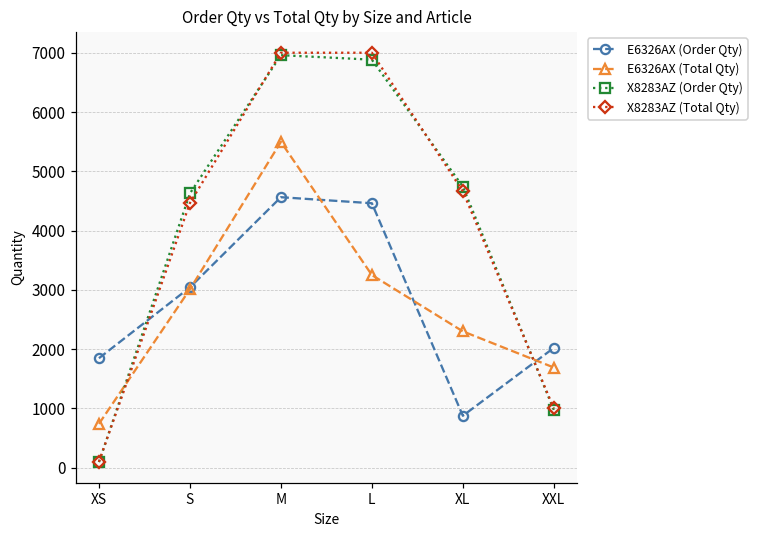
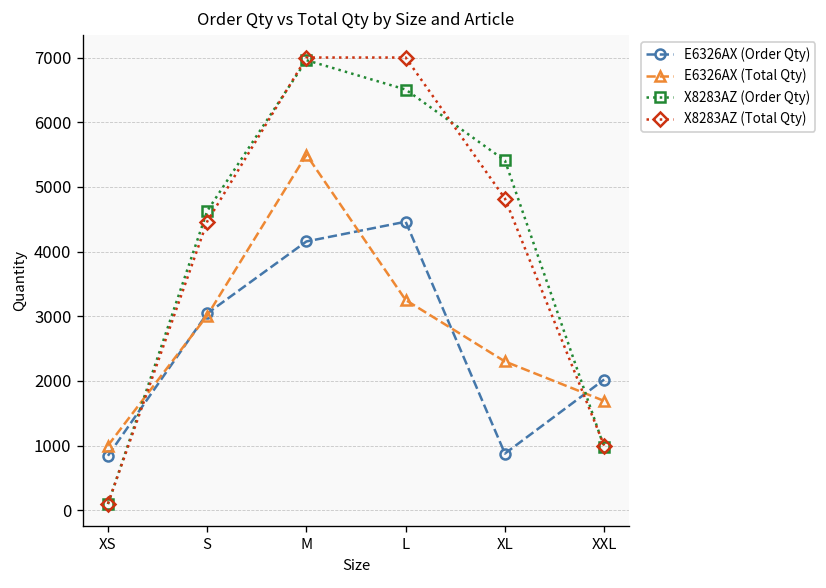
E6326AX (Order Qty), XS: 1800 -> 800
E6326AX (Total Qty), XS: 700 -> 1000
E6326AX (Order Qty), M: 4600 -> 4200
X8283AZ (Order Qty), L: 6900 -> 6500
X8283AZ (Order Qty), XL: 4700 -> 5400
X8283AZ (Total Qty), XL: 4700 -> 4800
